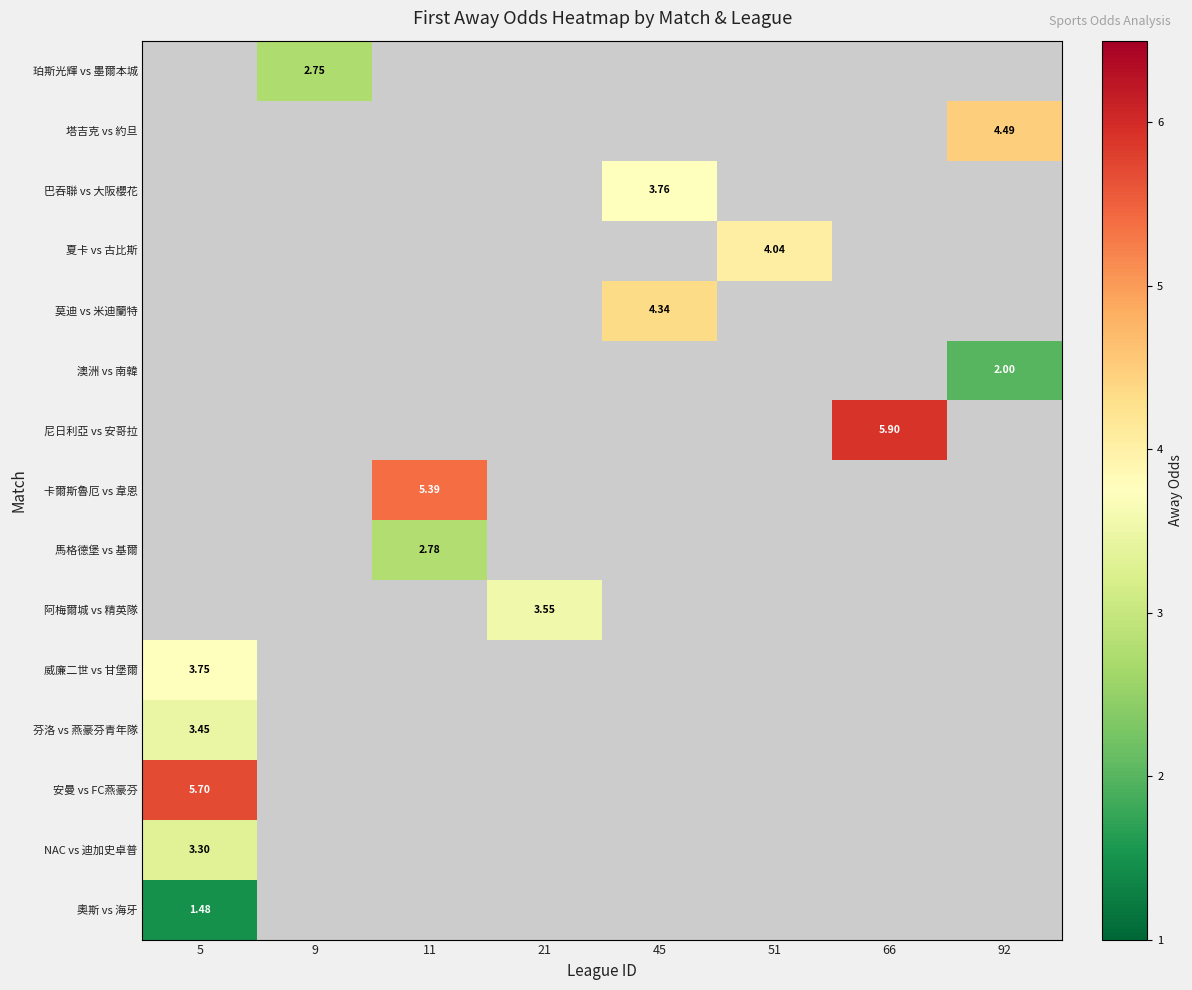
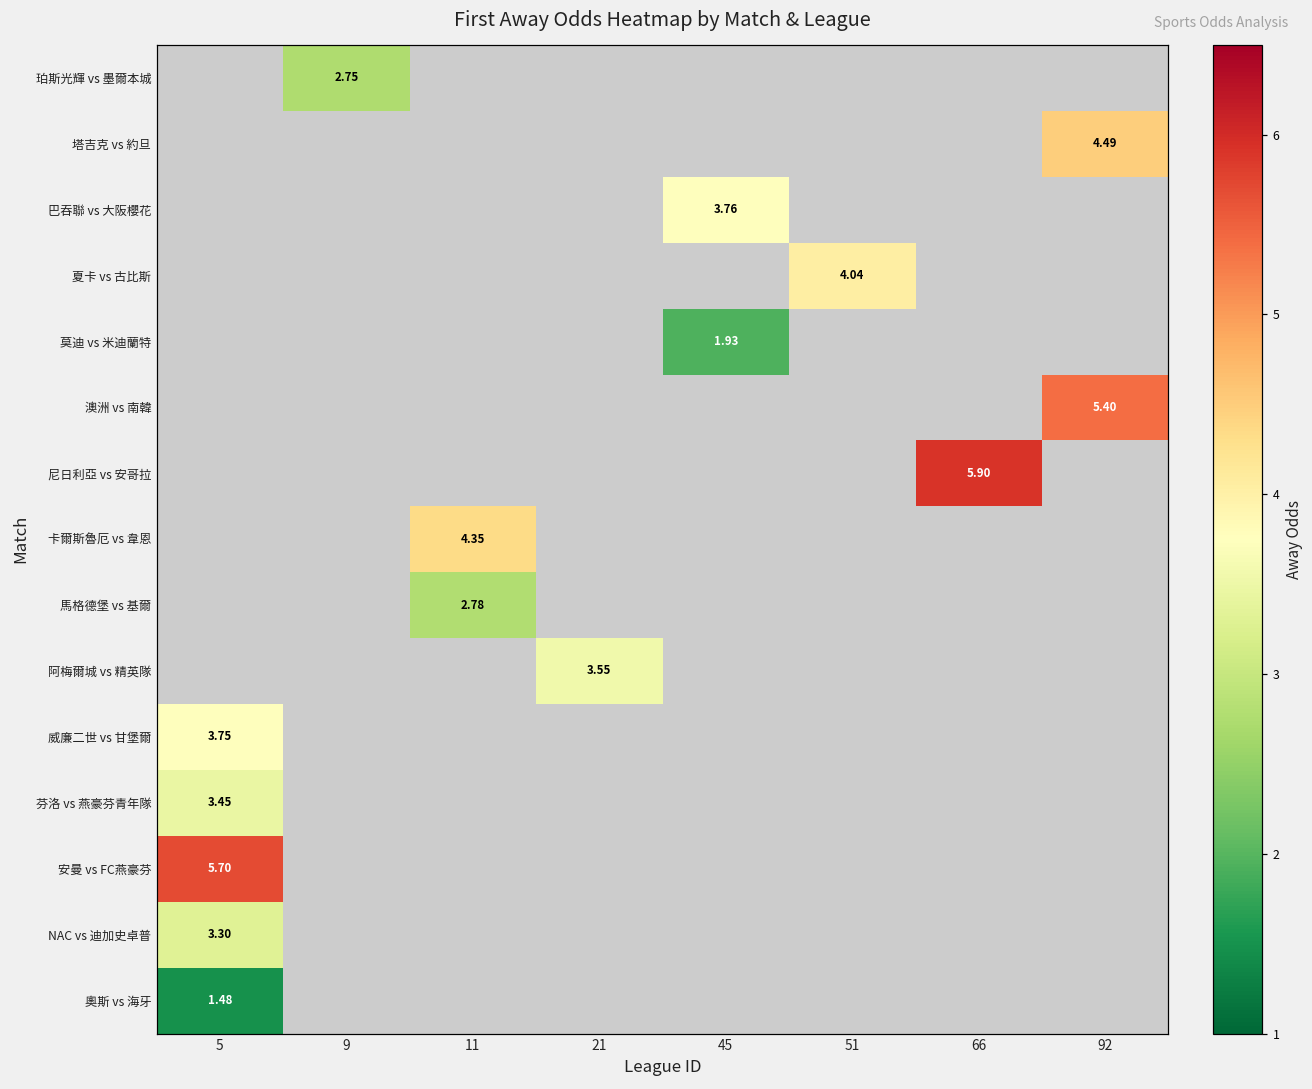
莫迪 vs 米迪蘭特, 45: 4.34 -> 1.93
澳洲 vs 南韓, 92: 2.00 -> 5.40
卡爾斯魯厄 vs 韋恩, 11: 5.39 -> 4.35
